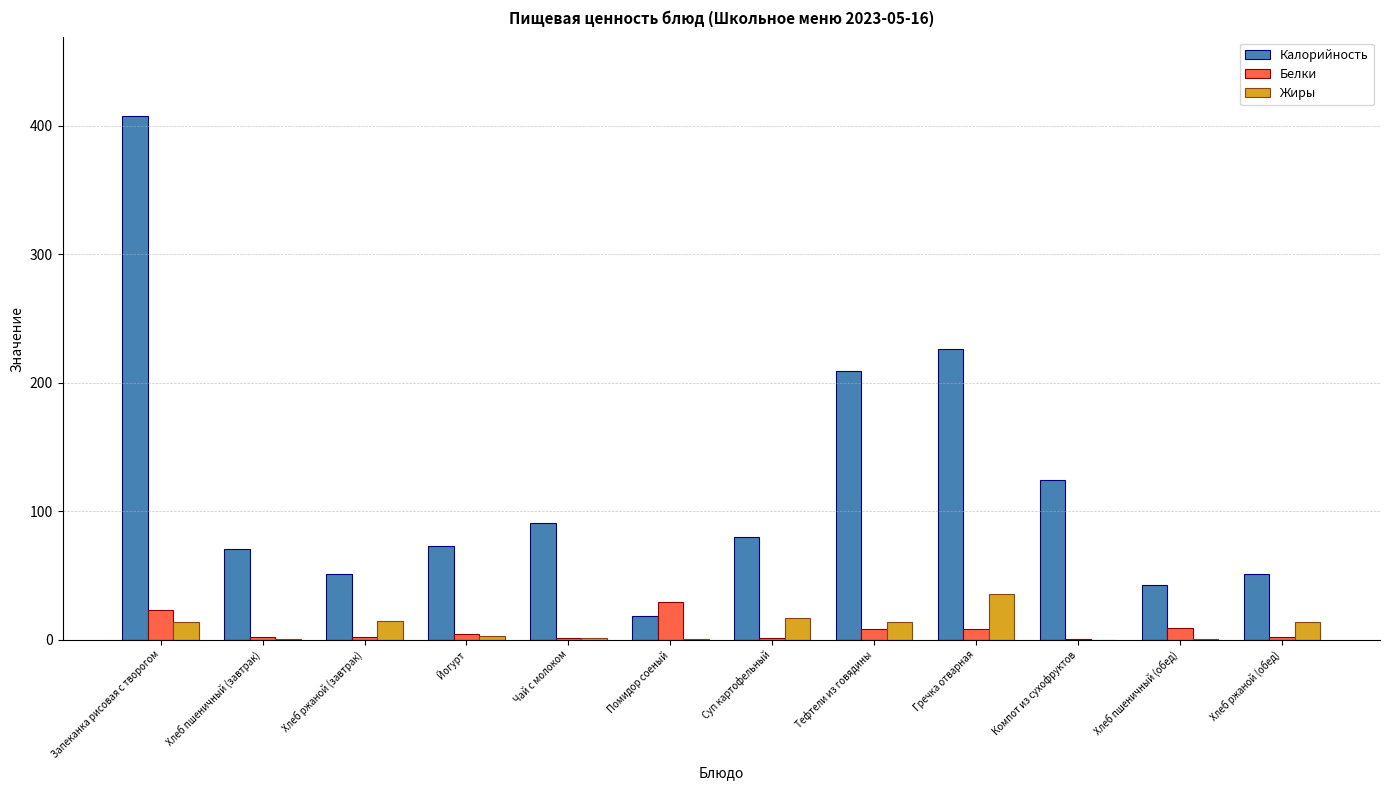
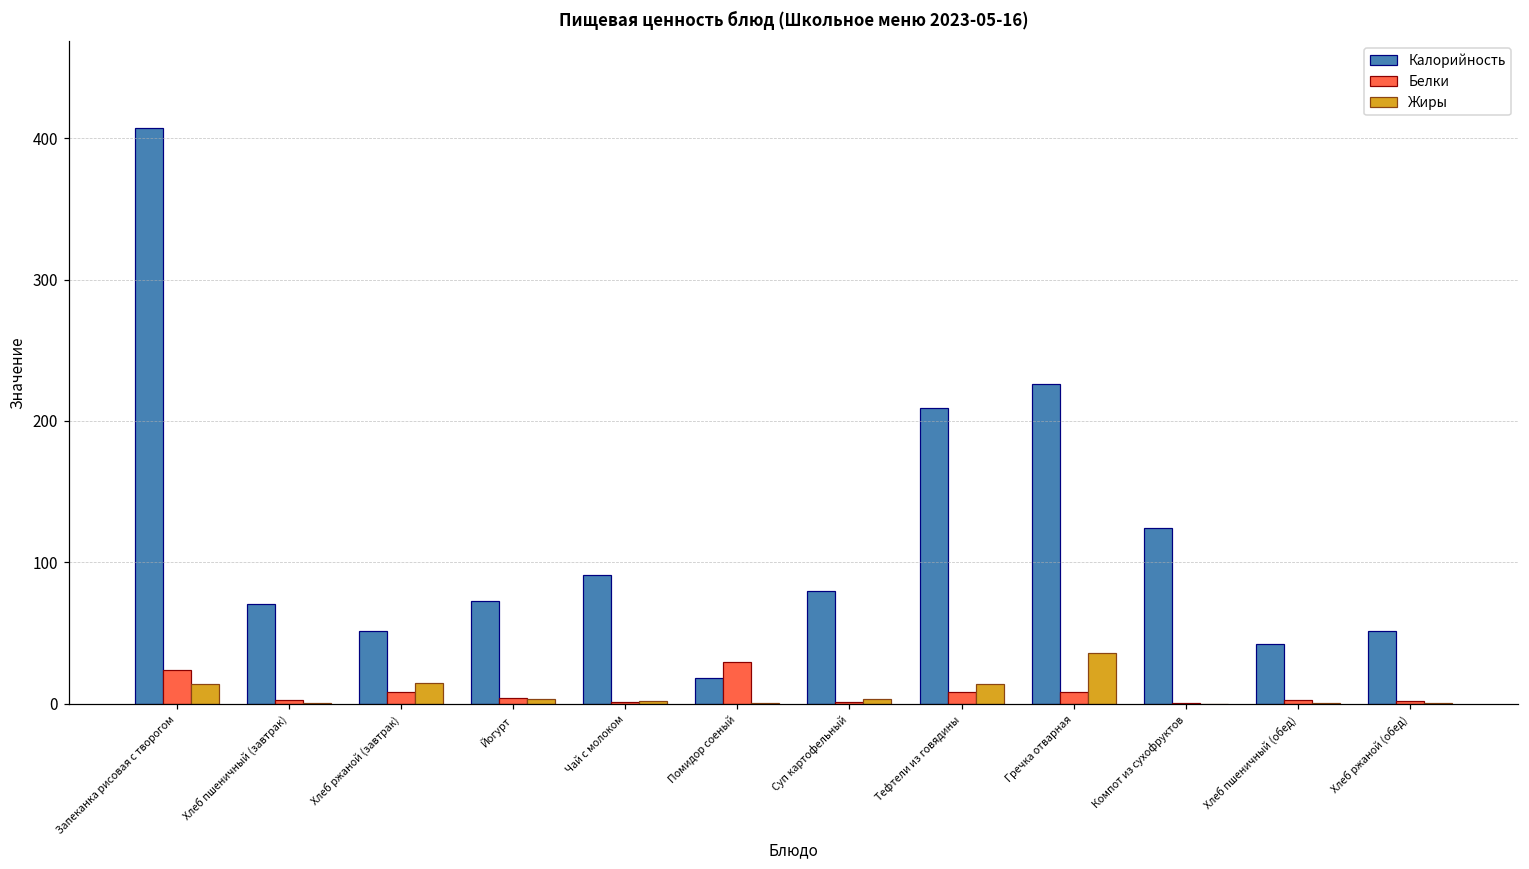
Белки, Хлеб ржаной (завтрак): 2 -> 8
Жиры, Суп картофельный: 17 -> 3
Белки, Хлеб пшеничный (обед): 9 -> 2
Жиры, Хлеб ржаной (обед): 14 -> 0
